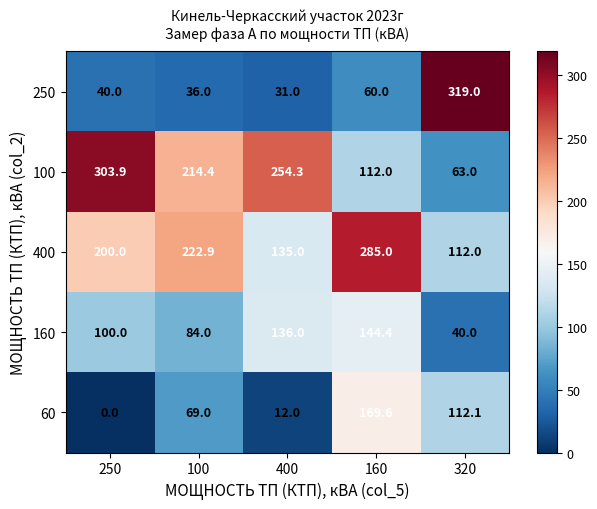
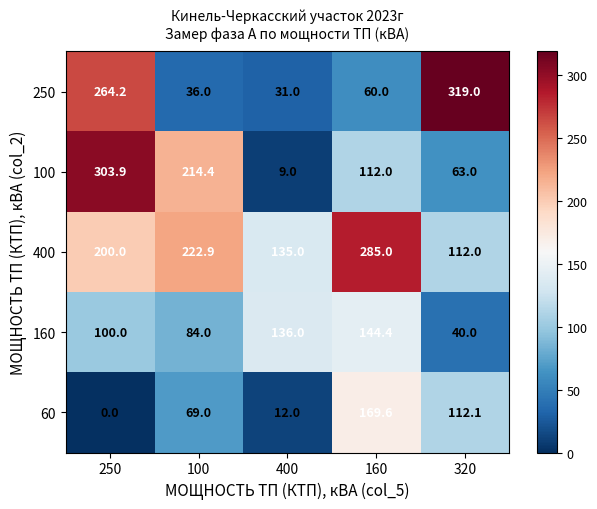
250, 250: 40.0 -> 264.2
100, 400: 254.3 -> 9.0
